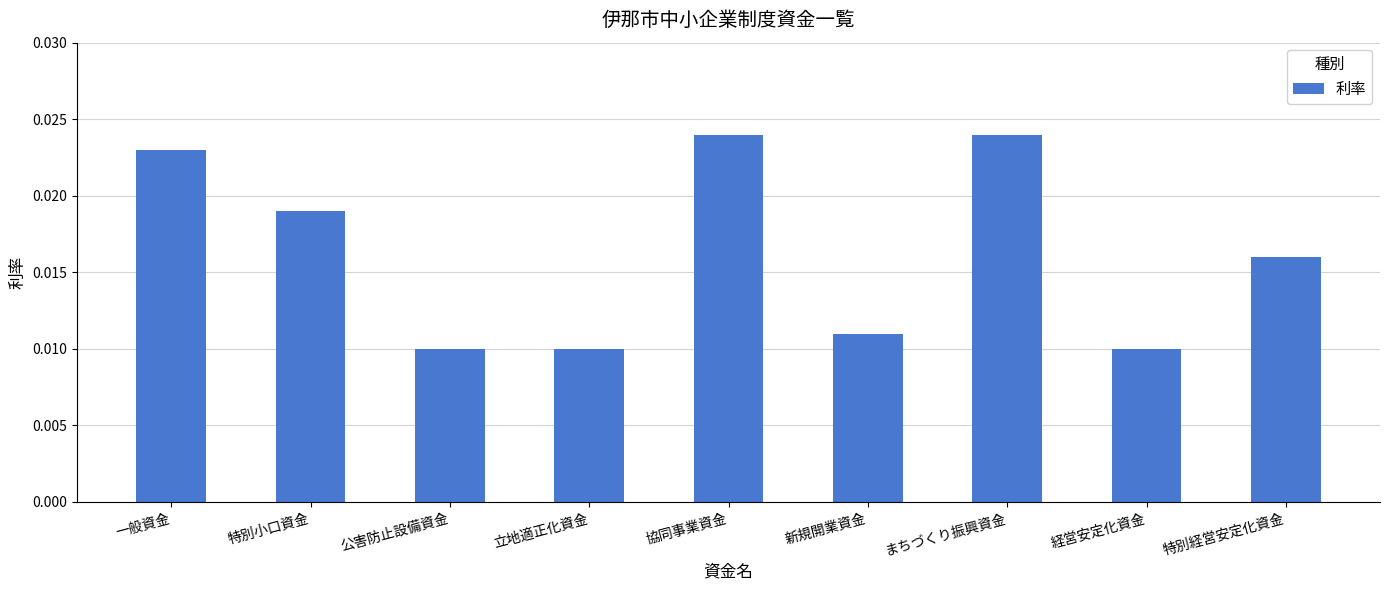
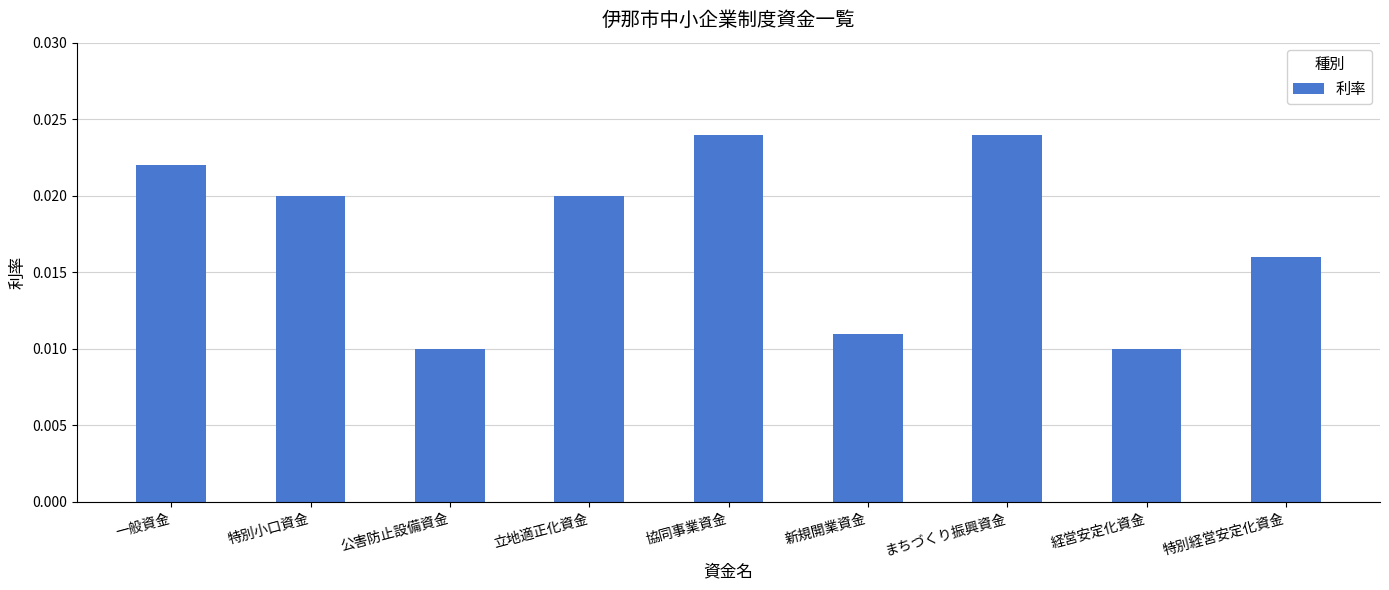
一般資金: 0.023 -> 0.022
特別小口資金: 0.019 -> 0.020
立地適正化資金: 0.01 -> 0.02
